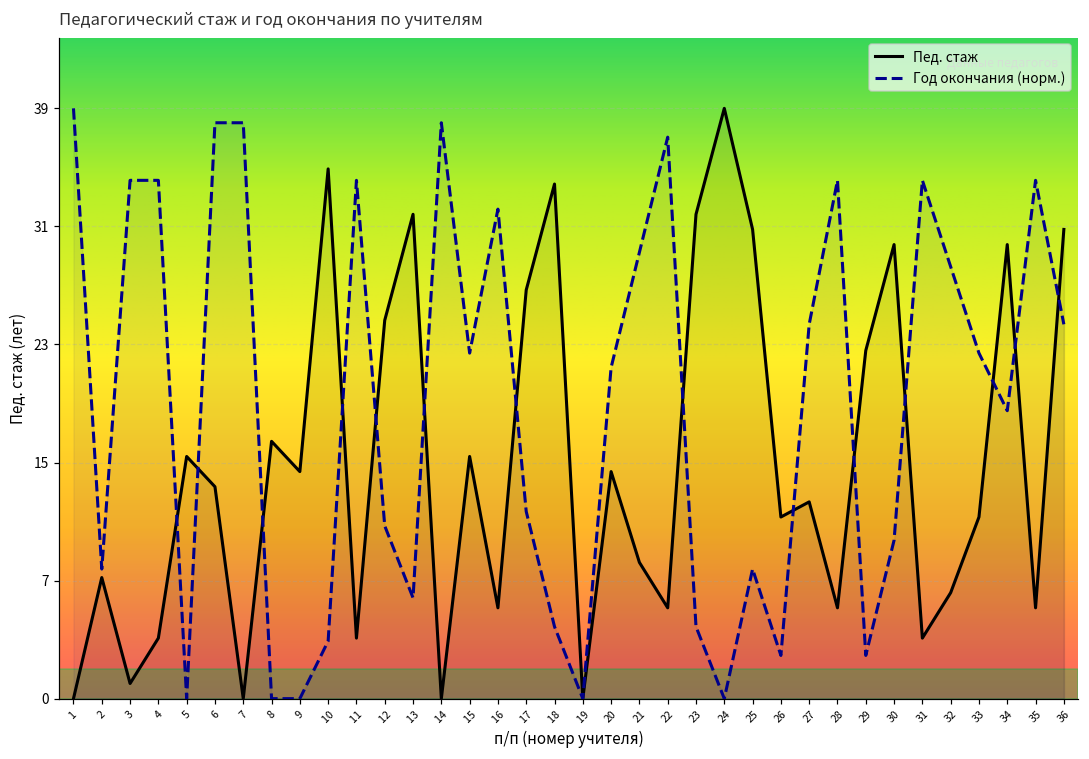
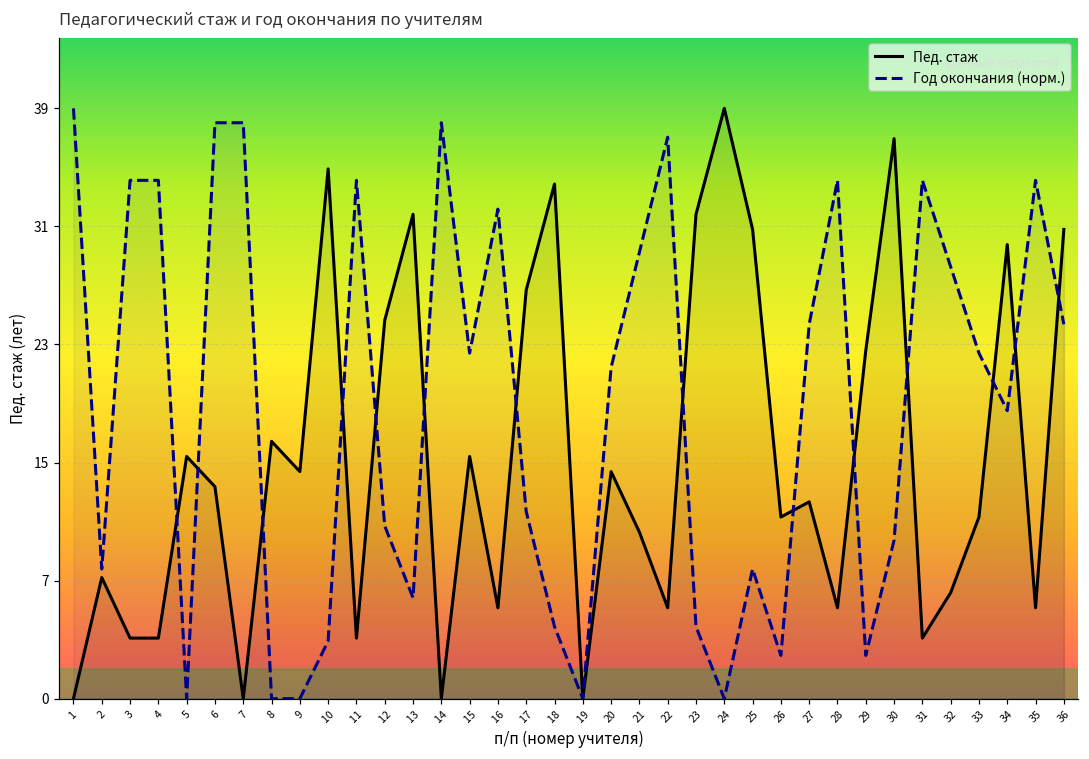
Пед. стаж, 3: 1 -> 4
Пед. стаж, 21: 9 -> 11
Пед. стаж, 30: 30 -> 37
